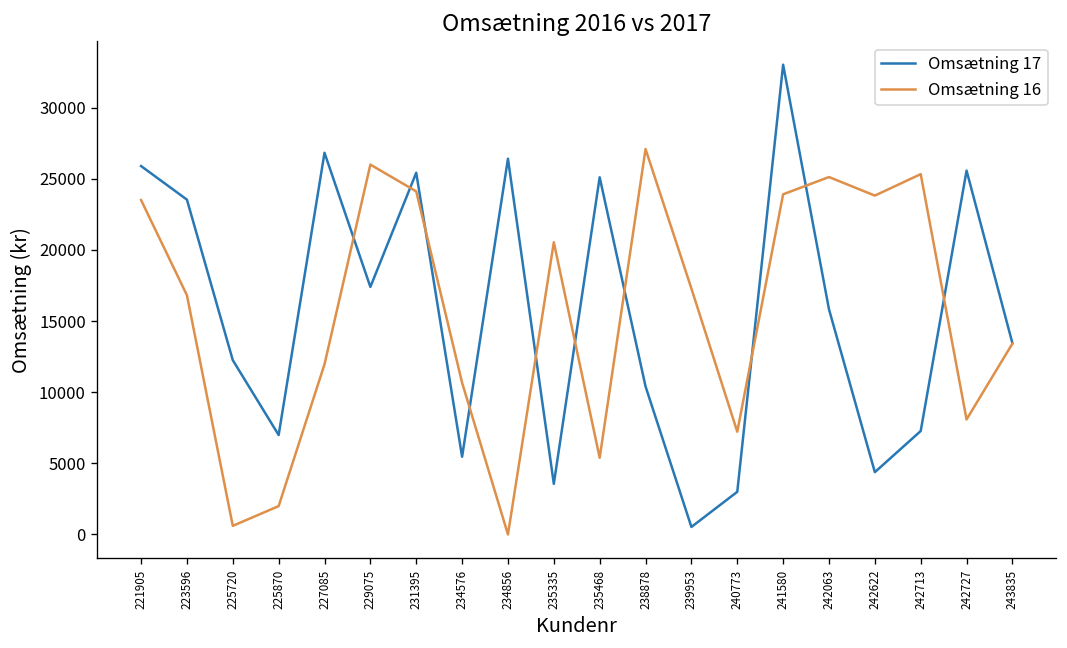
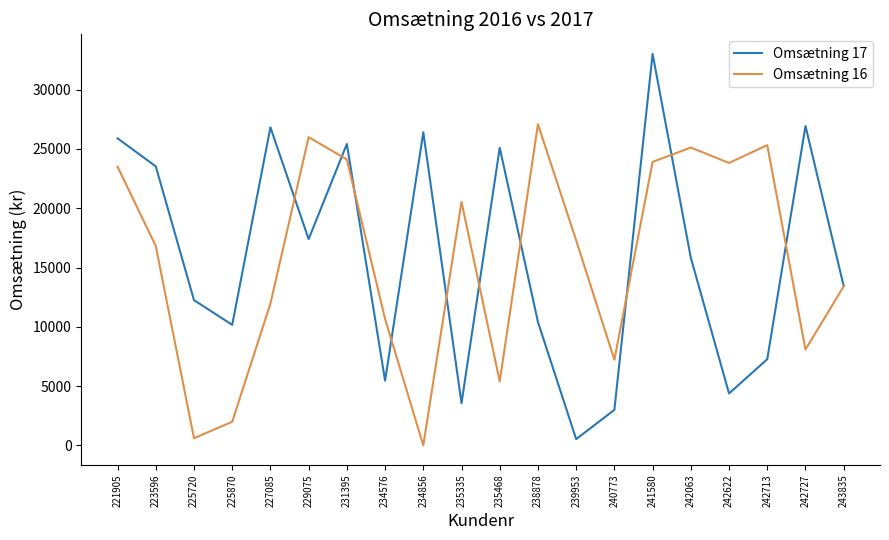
Omsætning 17, 225870: 7000 -> 10200
Omsætning 17, 242727: 25600 -> 26900
